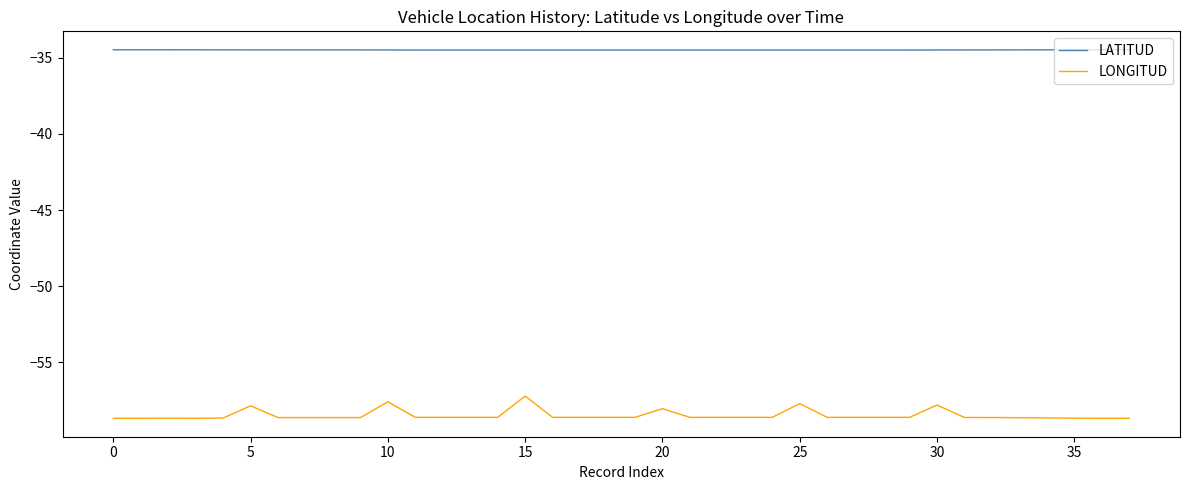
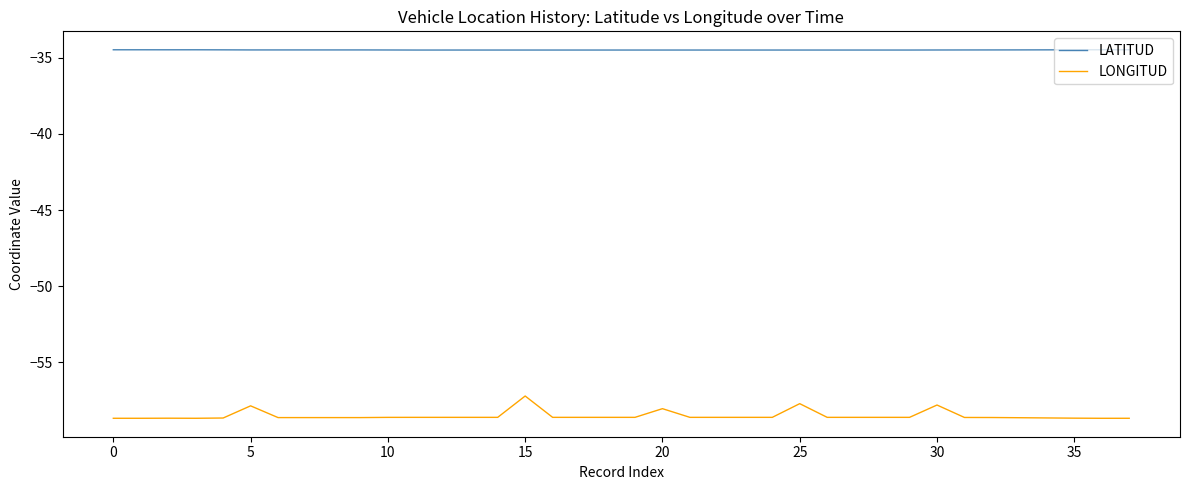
LONGITUD, 10: -57.6 -> -58.6
